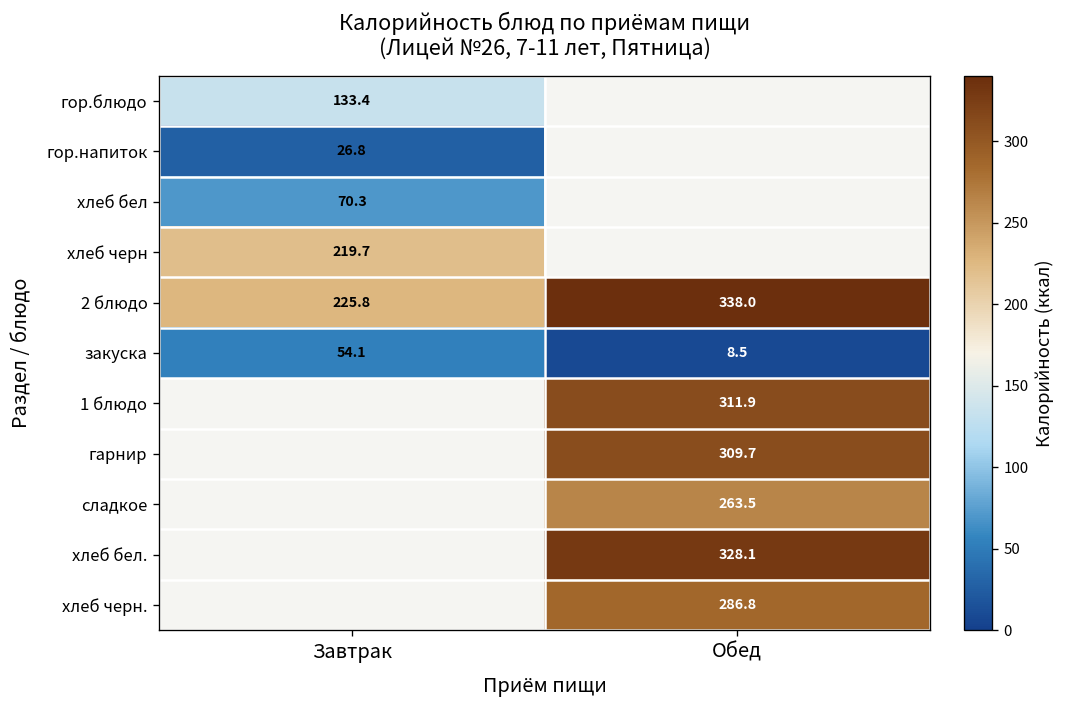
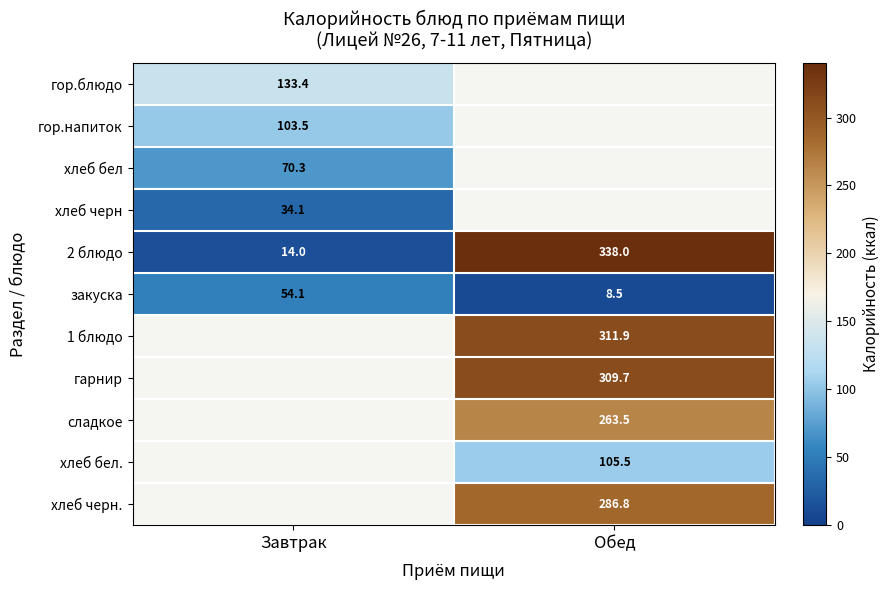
гор.напиток, Завтрак: 26.8 -> 103.5
хлеб черн, Завтрак: 219.7 -> 34.1
2 блюдо, Завтрак: 225.8 -> 14.0
хлеб бел., Обед: 328.1 -> 105.5
